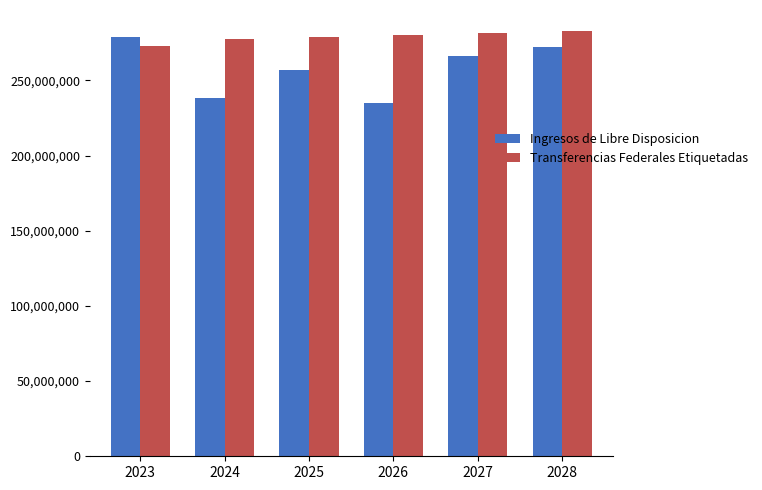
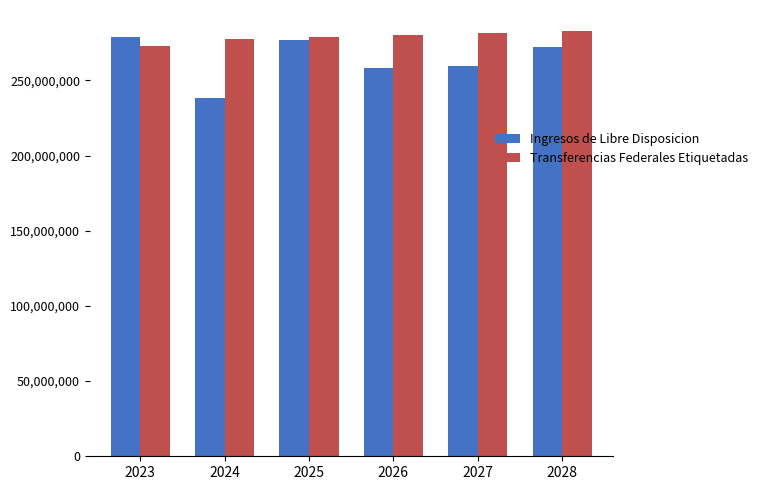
Ingresos de Libre Disposicion, 2025: 257,000,000 -> 277,000,000
Ingresos de Libre Disposicion, 2026: 235,000,000 -> 258,000,000
Ingresos de Libre Disposicion, 2027: 266,000,000 -> 259,000,000
